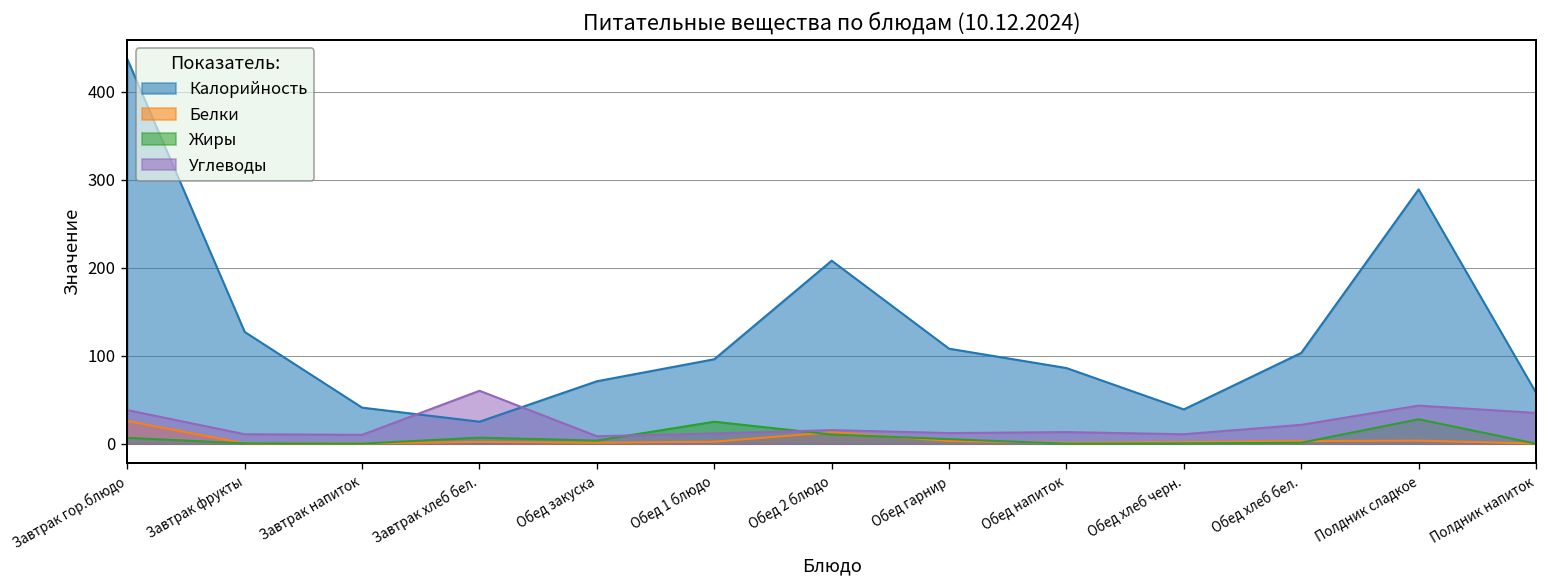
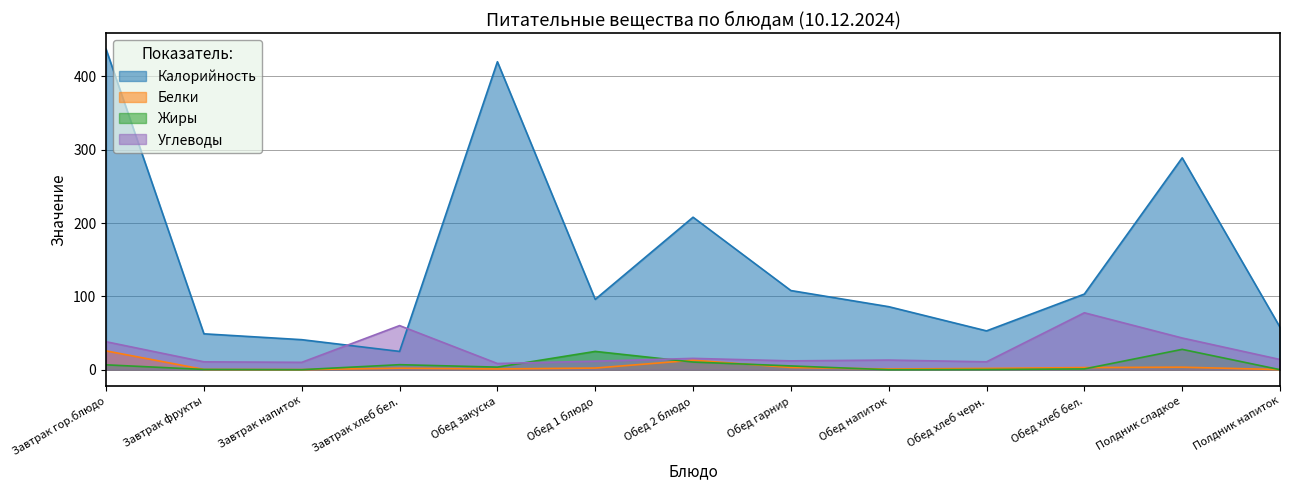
Калорийность, Завтрак фрукты: 130 -> 50
Калорийность, Обед закуска: 70 -> 420
Калорийность, Обед хлеб черн.: 40 -> 50
Углеводы, Обед хлеб бел.: 20 -> 80
Углеводы, Полдник напиток: 40 -> 10
